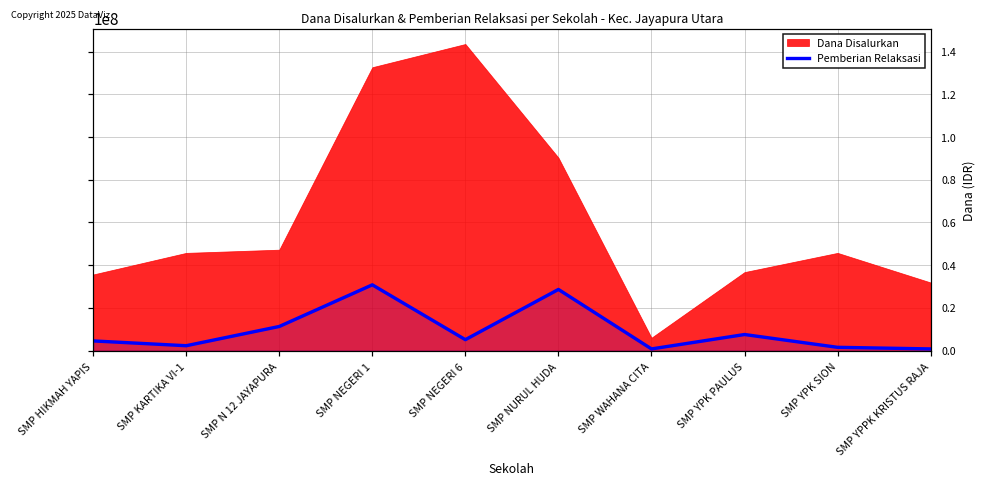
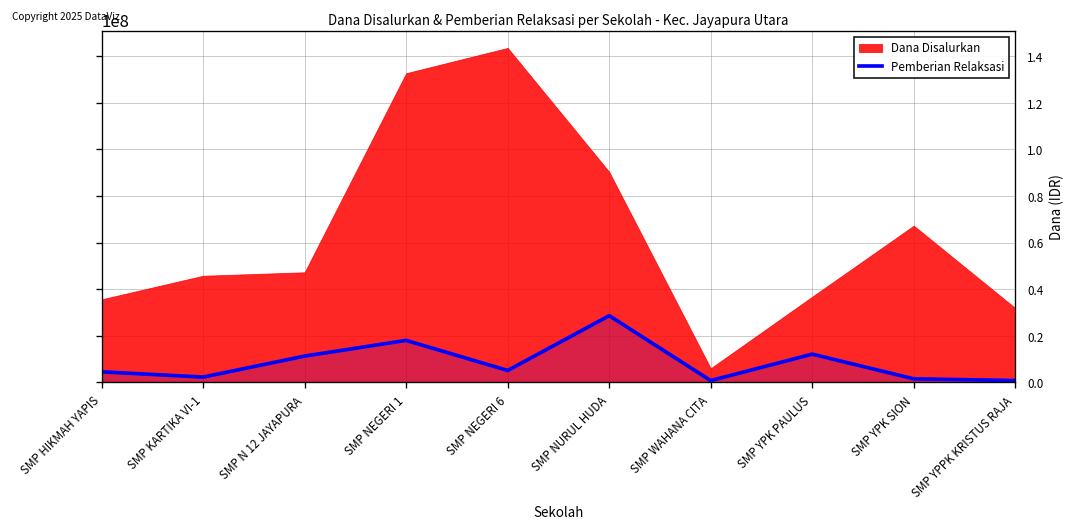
Pemberian Relaksasi, SMP NEGERI 1: 31000000 -> 18000000
Pemberian Relaksasi, SMP YPK PAULUS: 8000000 -> 12000000
Dana Disalurkan, SMP YPK SION: 46000000 -> 67000000
